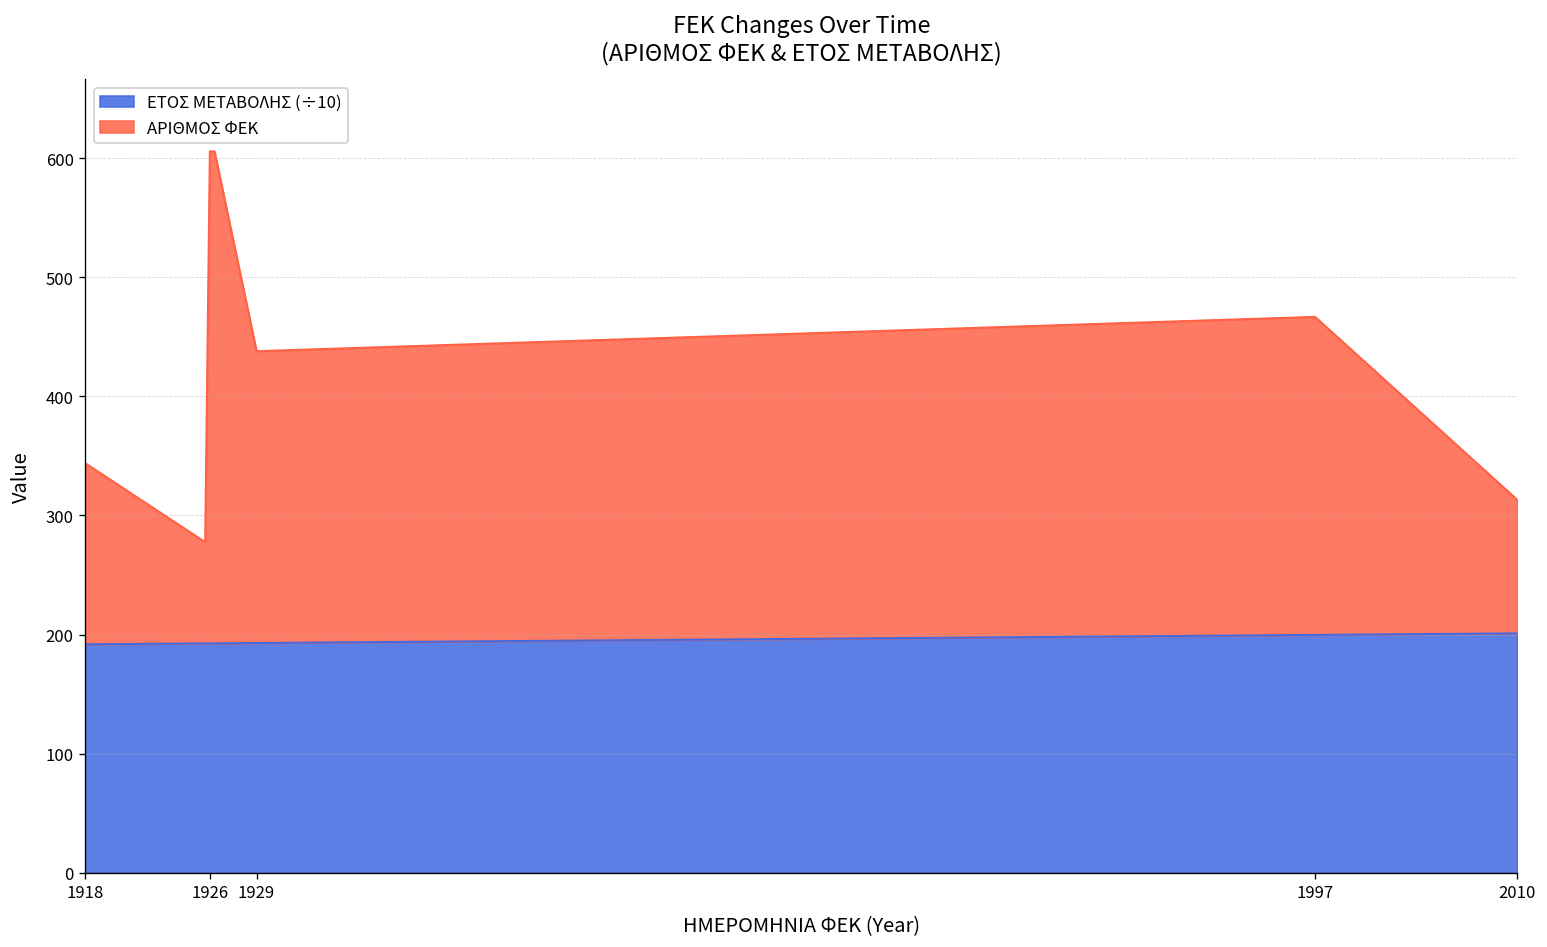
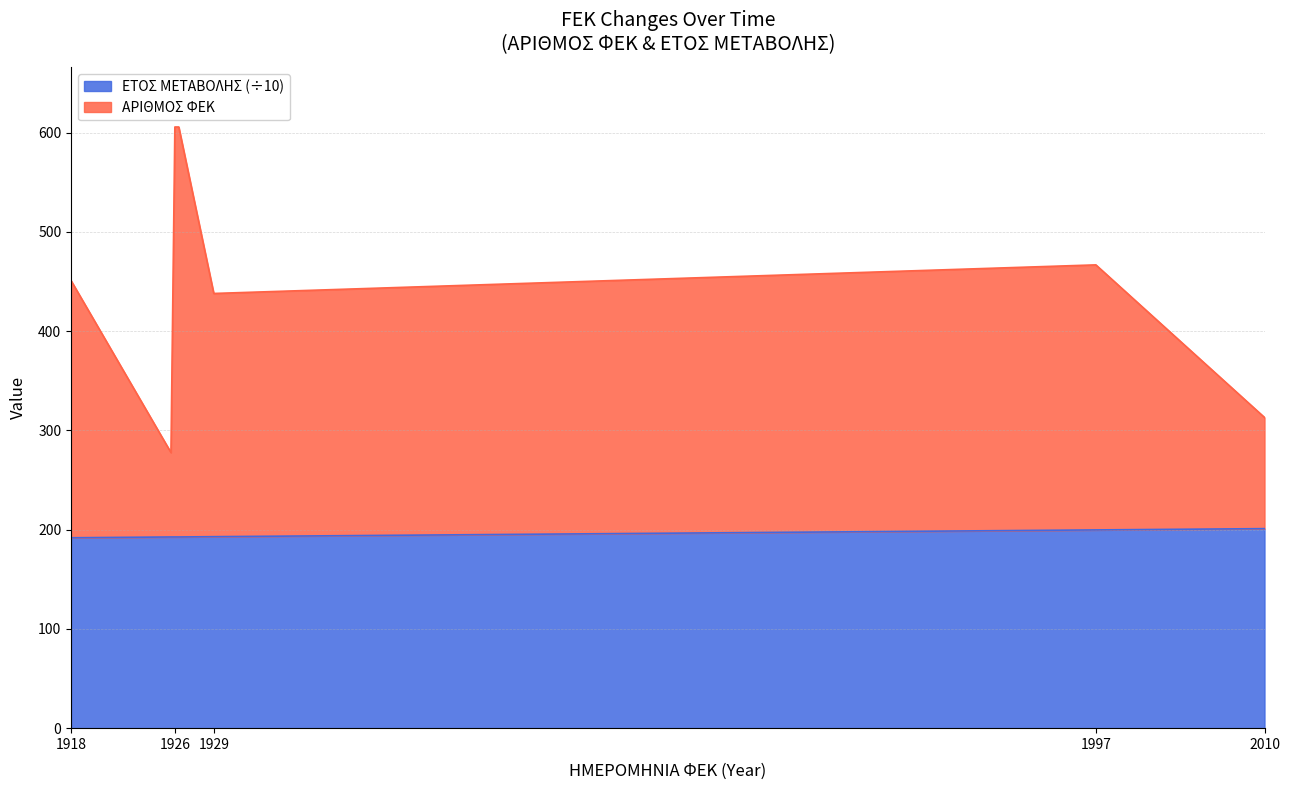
ΑΡΙΘΜΟΣ ΦΕΚ, 1918: 150 -> 260
